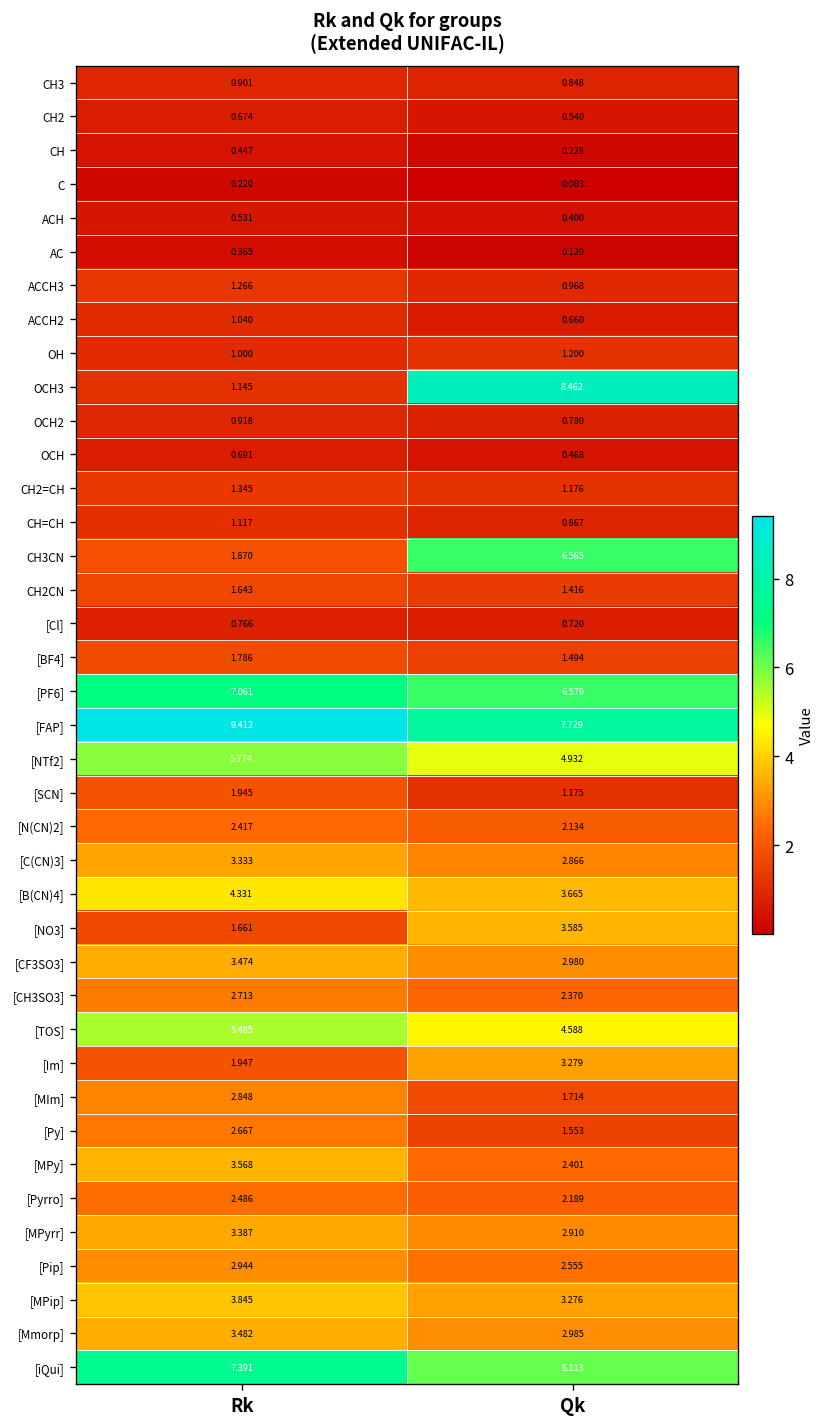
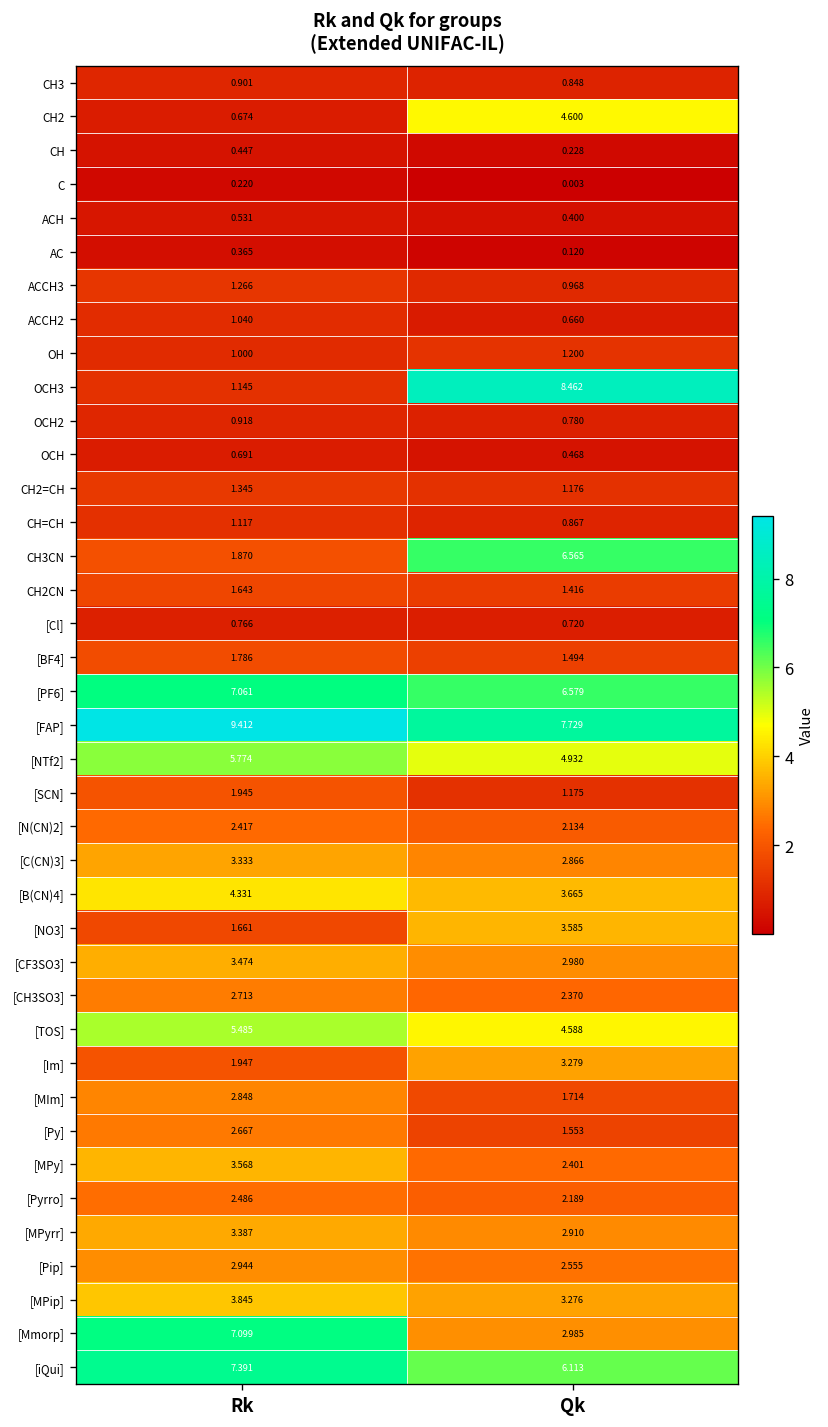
CH2, Qk: 0.540 -> 4.600
[Mmorp], Rk: 3.482 -> 7.099
